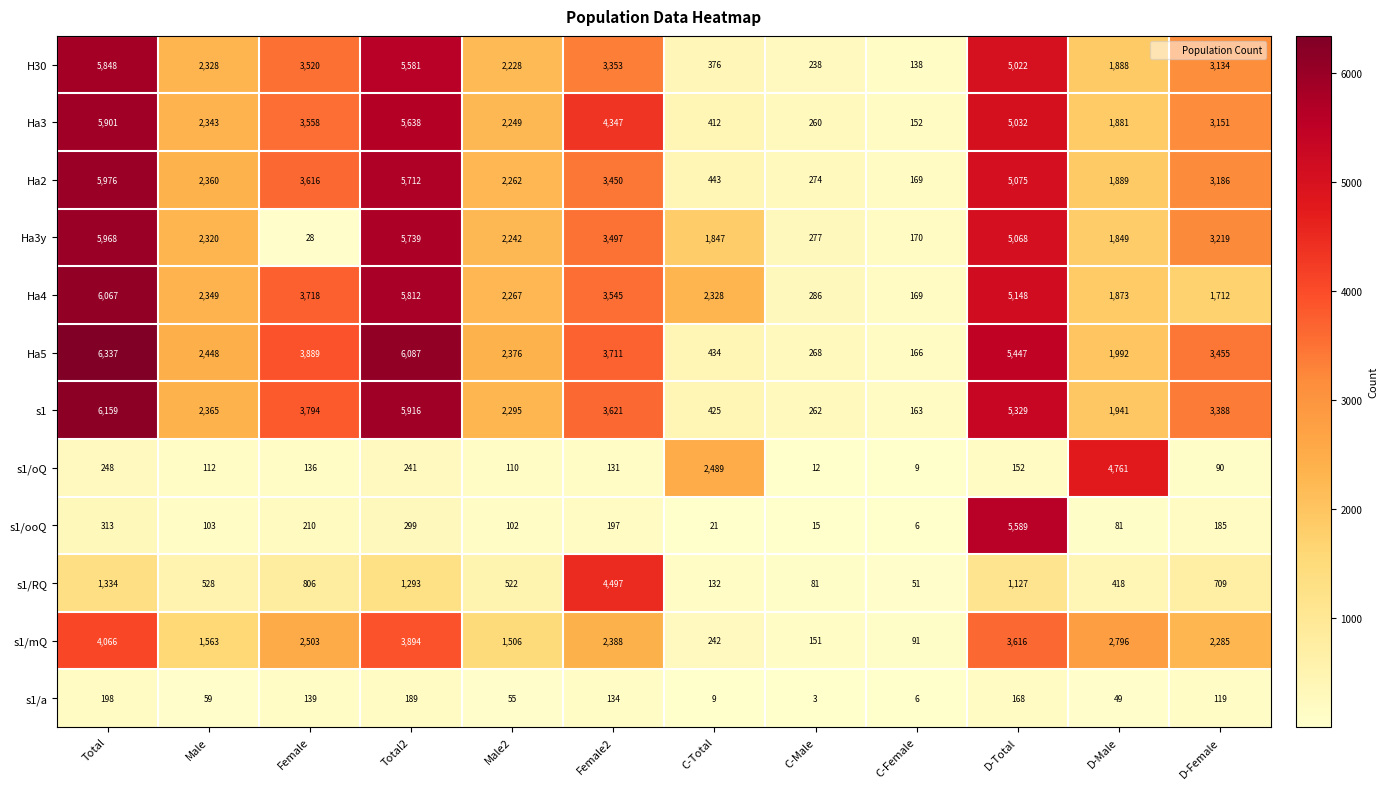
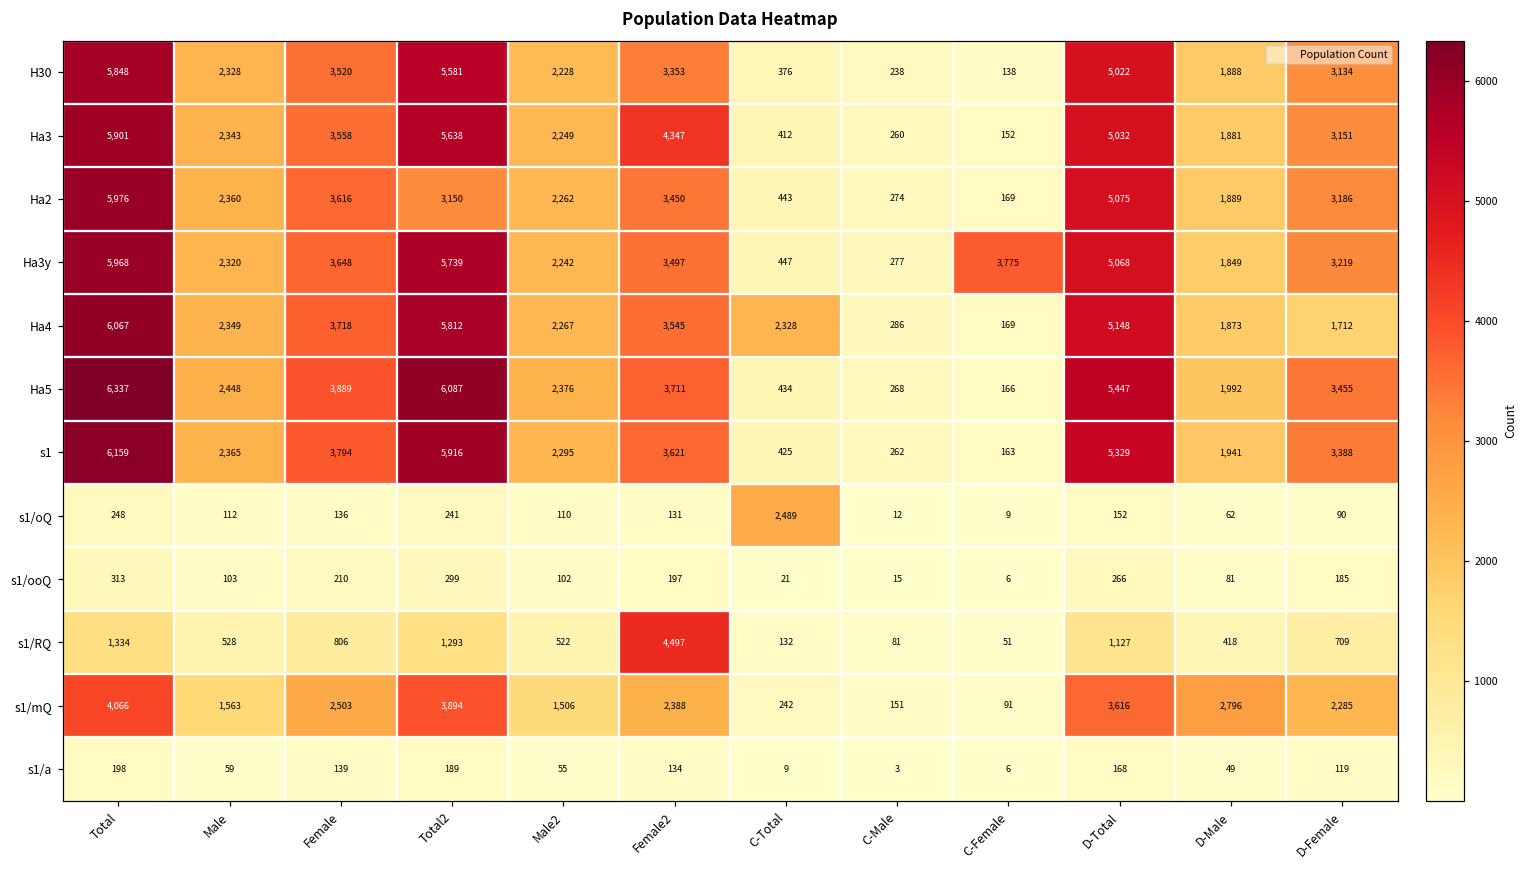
Ha2, Total2: 5,712 -> 3,150
Ha3y, Female: 28 -> 3,648
Ha3y, C-Total: 1,847 -> 447
Ha3y, C-Female: 170 -> 3,775
s1/oQ, D-Male: 4,761 -> 62
s1/ooQ, D-Total: 5,589 -> 266
